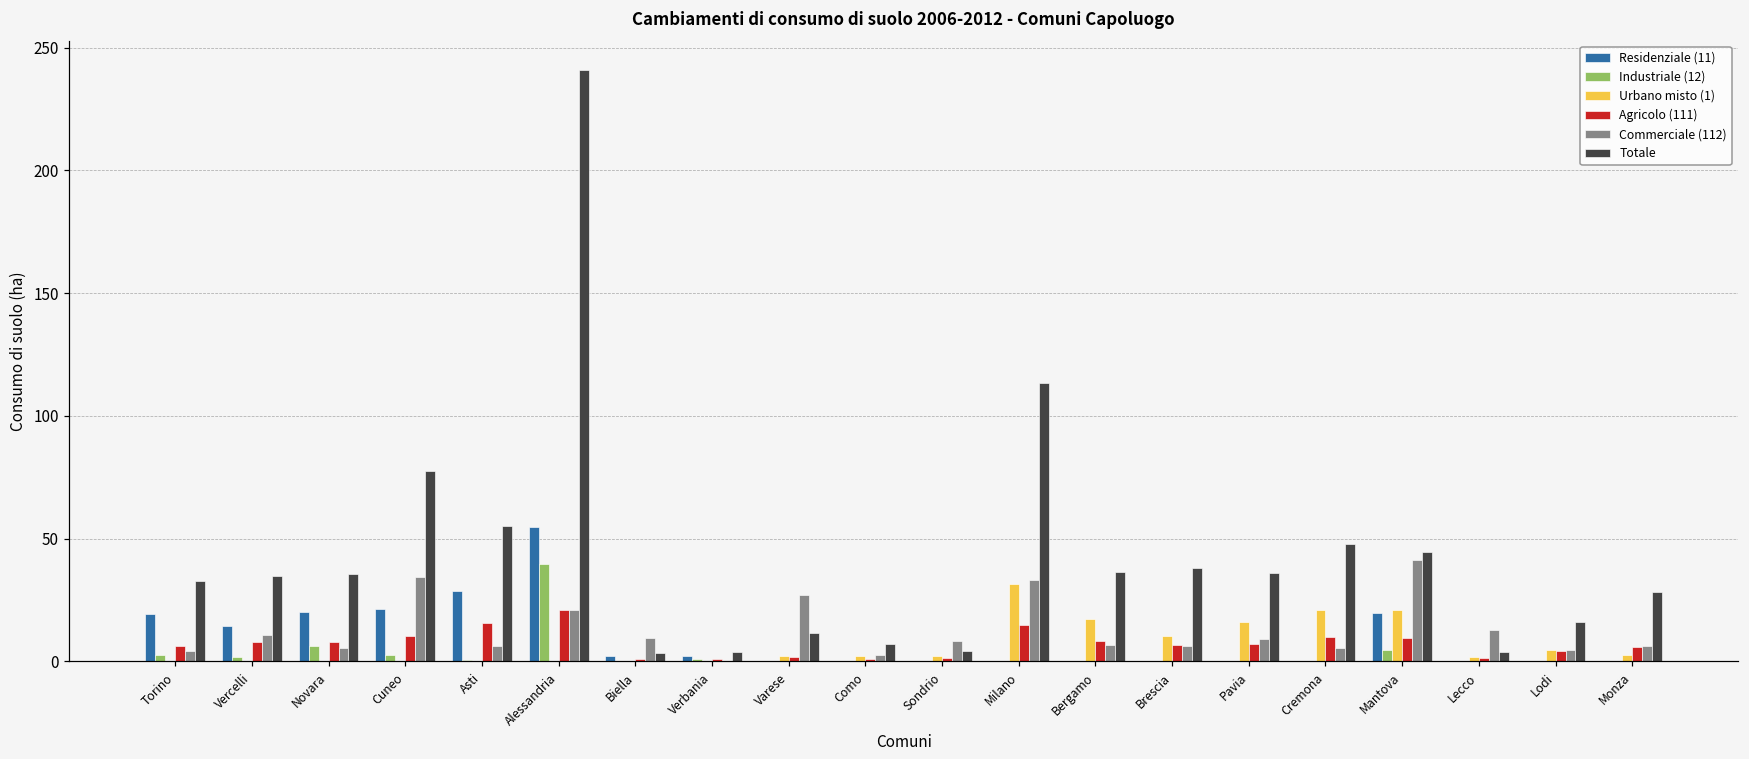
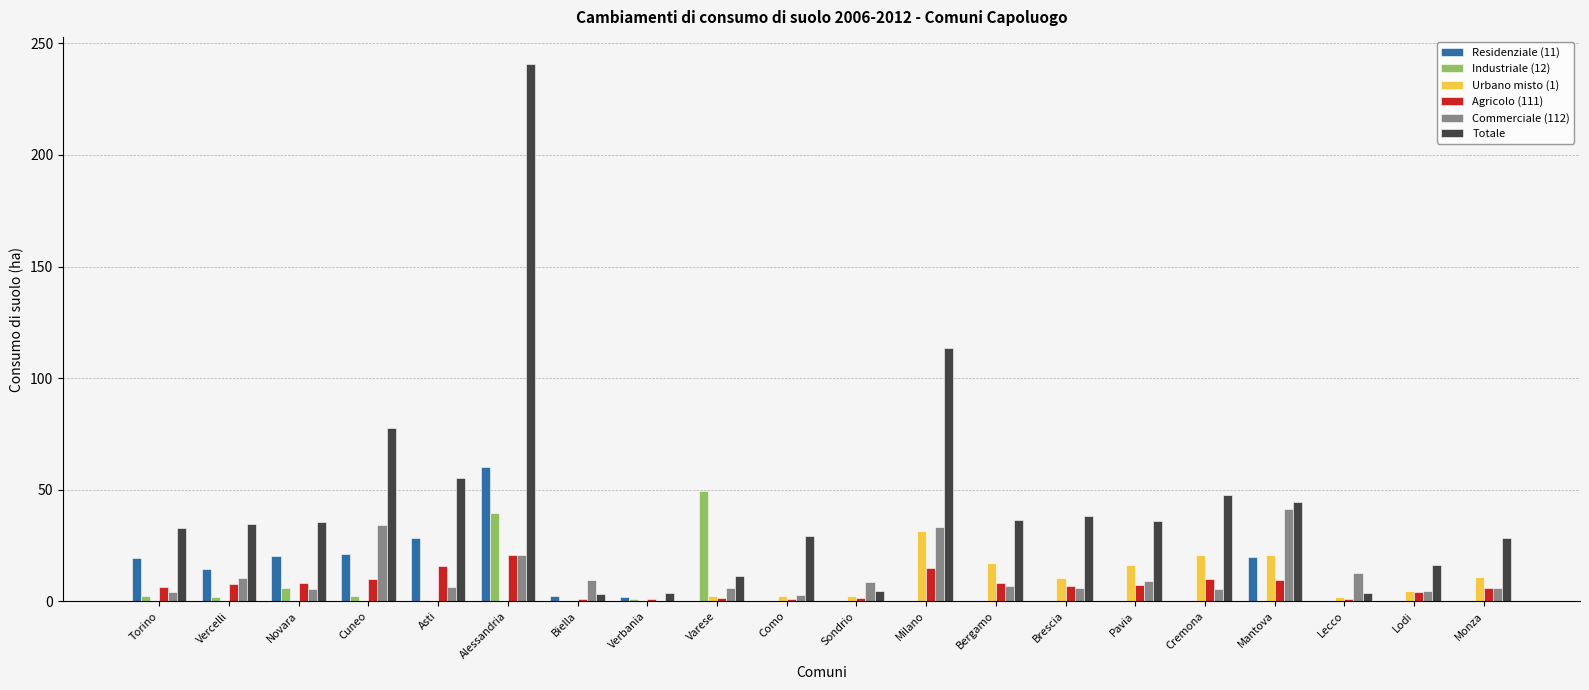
Residenziale (11), Alessandria: 55 -> 60
Industriale (12), Varese: 0 -> 49
Commerciale (112), Varese: 27 -> 6
Totale, Como: 7 -> 29
Industriale (12), Mantova: 5 -> 0
Urbano misto (1), Monza: 3 -> 11
